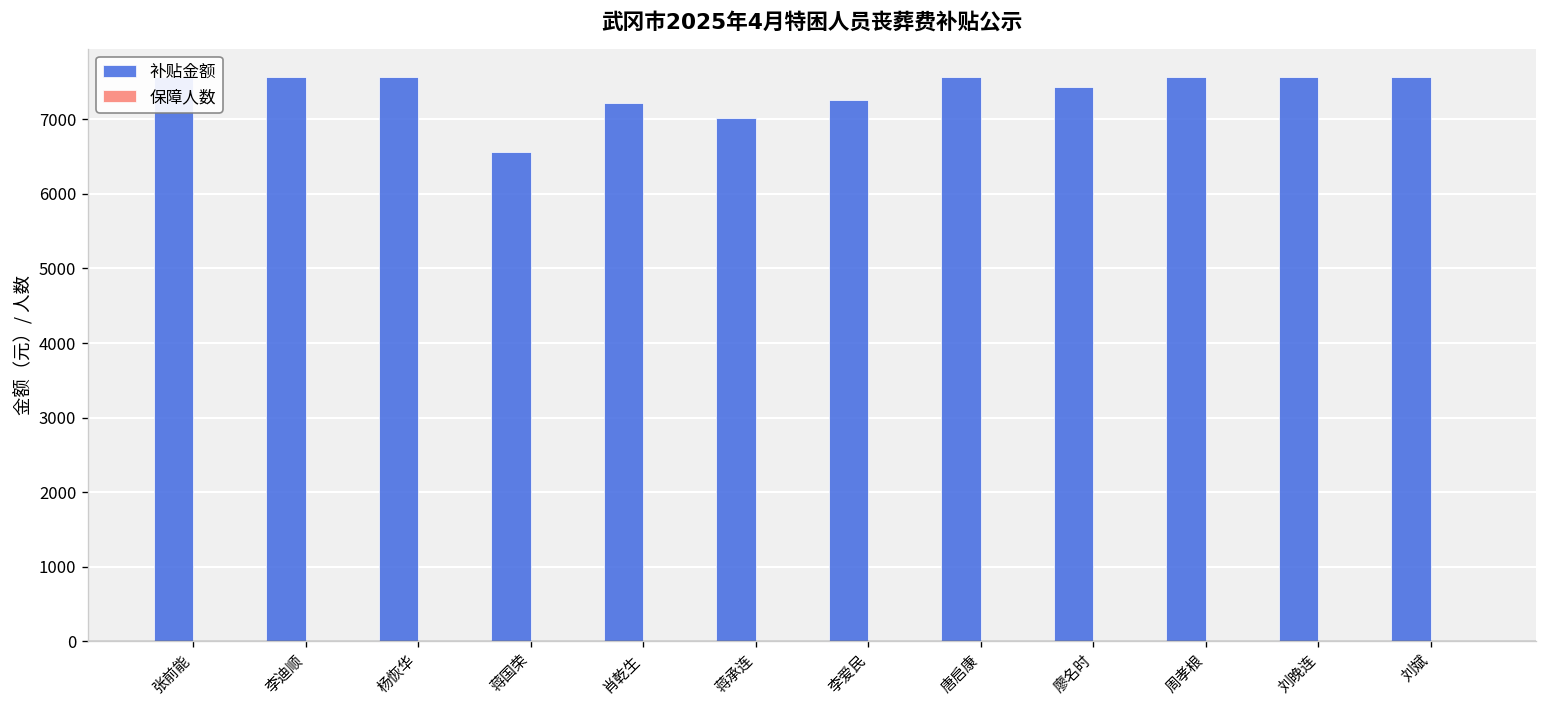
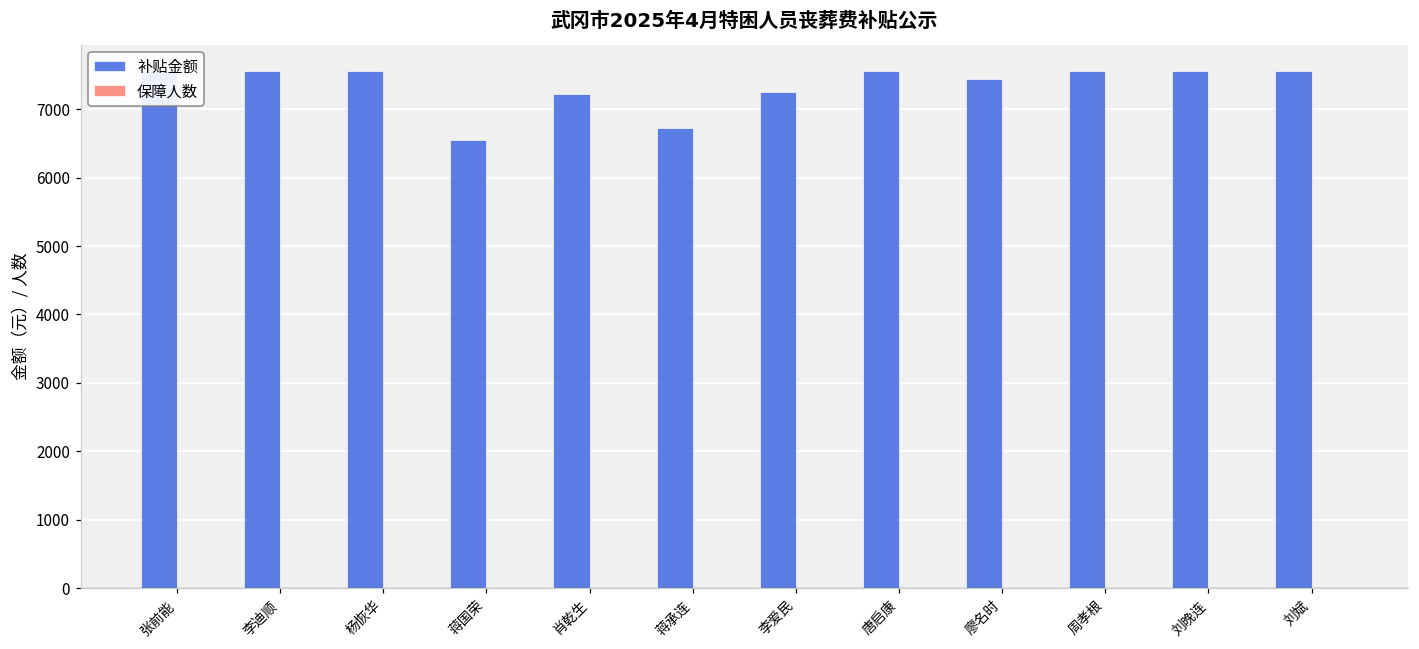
补贴金额, 蒋承连: 7000 -> 6700
